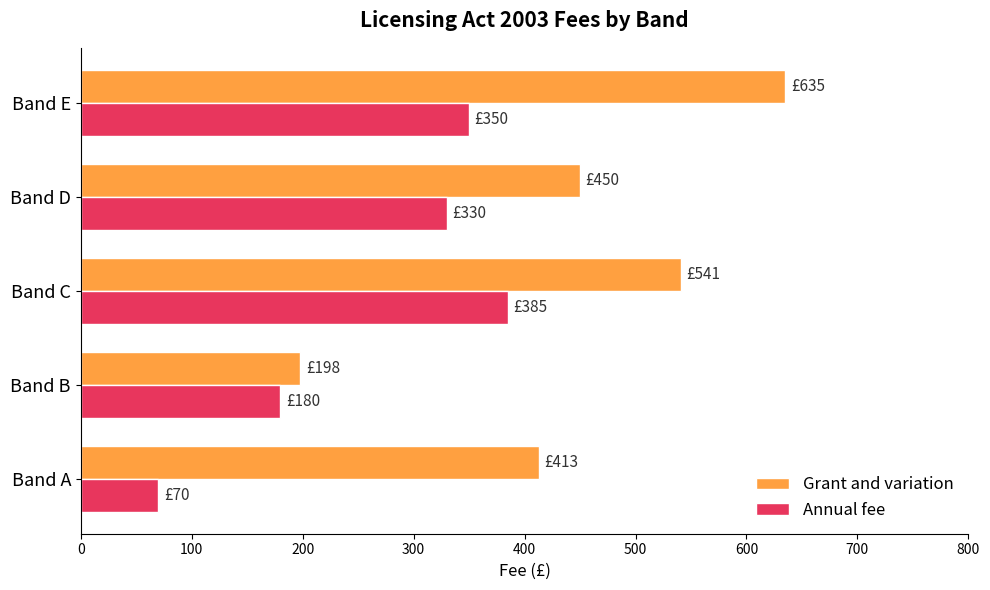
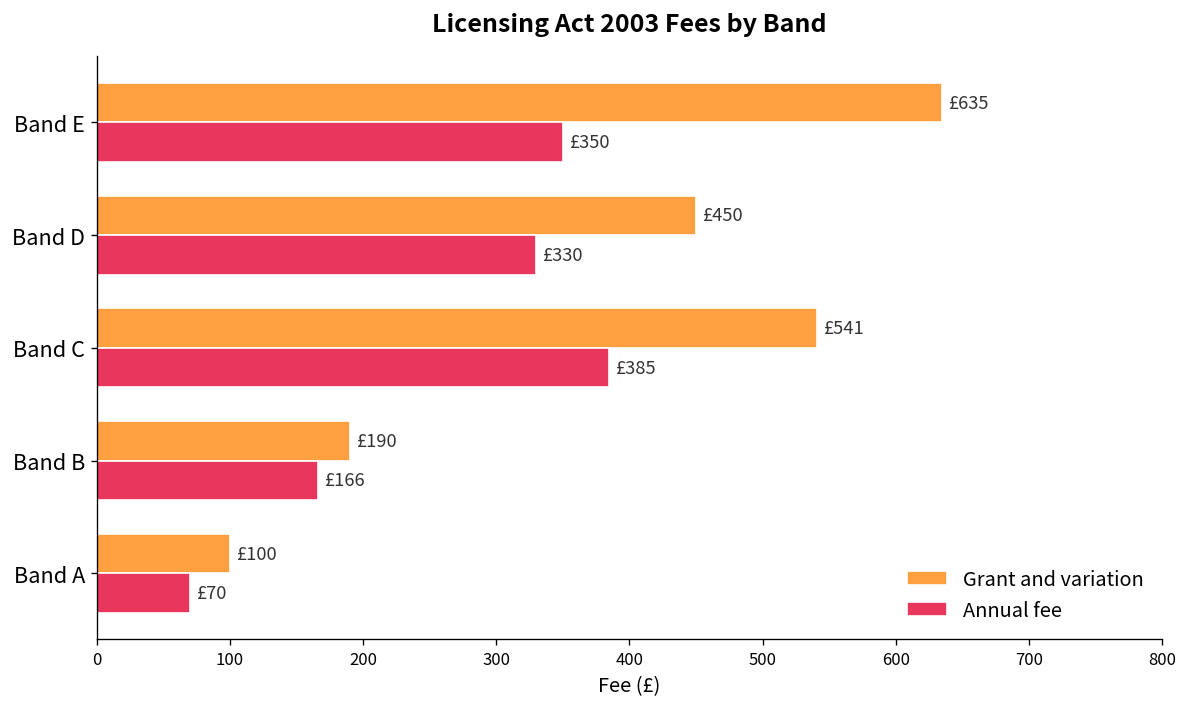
Grant and variation, Band B: £198 -> £190
Annual fee, Band B: £180 -> £166
Grant and variation, Band A: £413 -> £100
